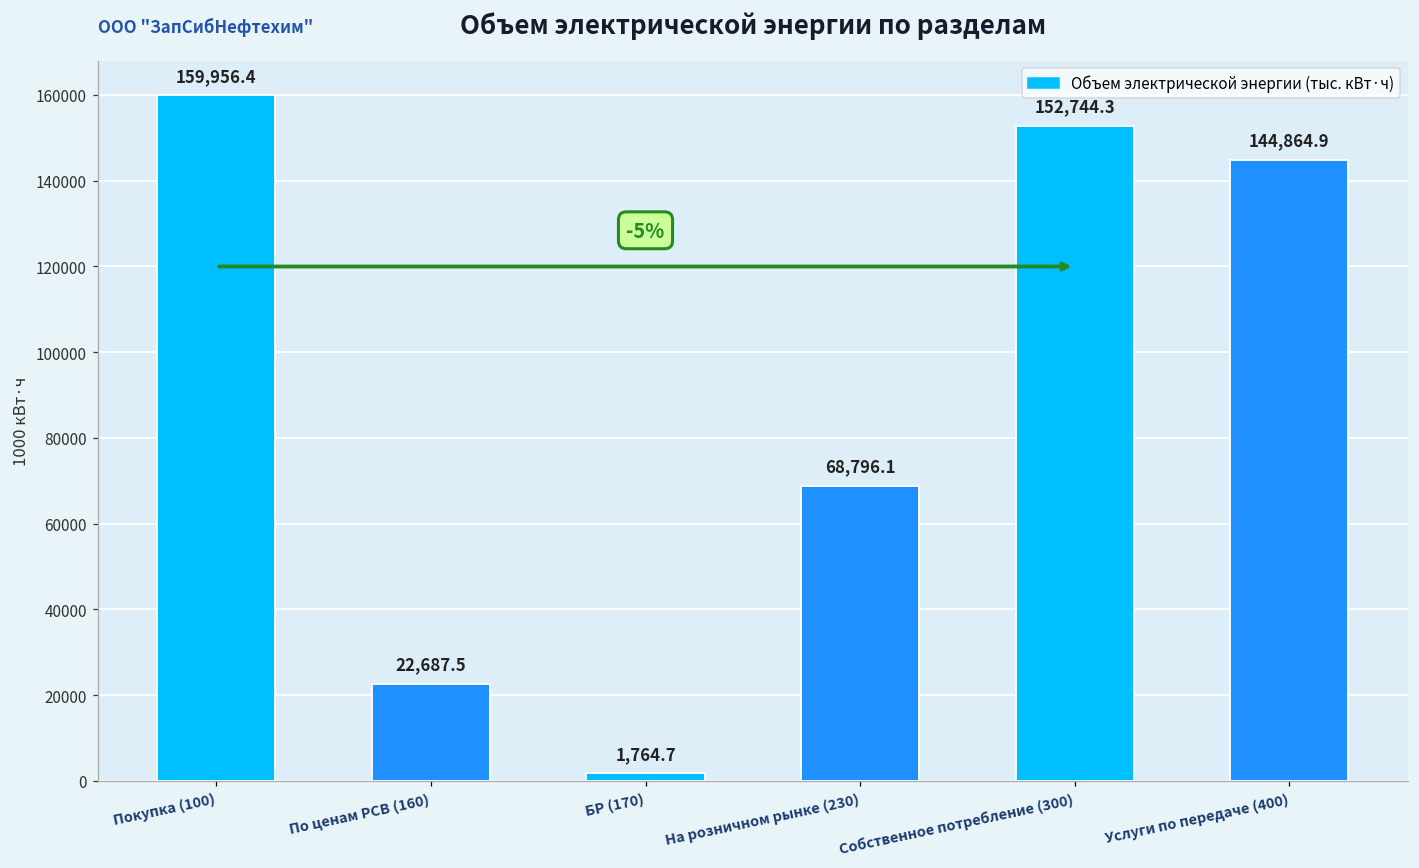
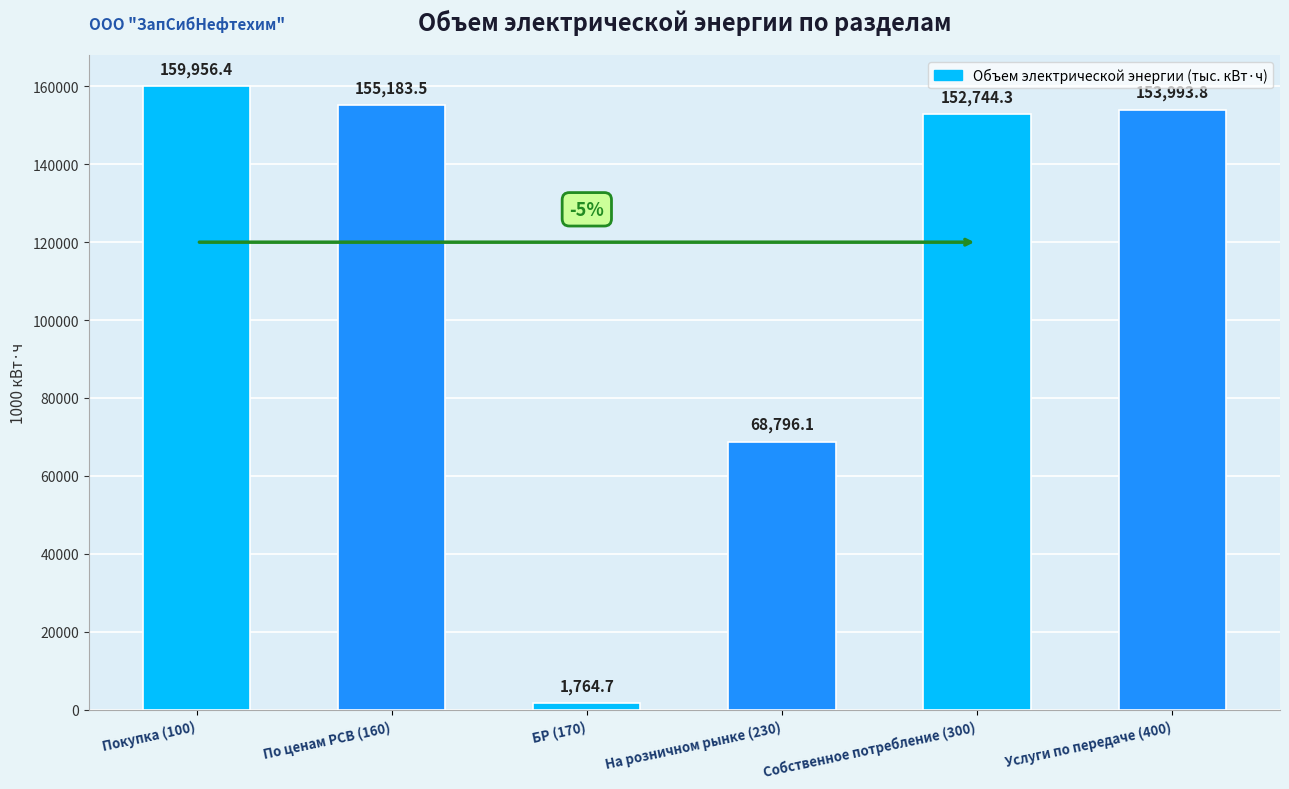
По ценам РСВ (160): 22,687.5 -> 155,183.5
Услуги по передаче (400): 145000 -> 154000
